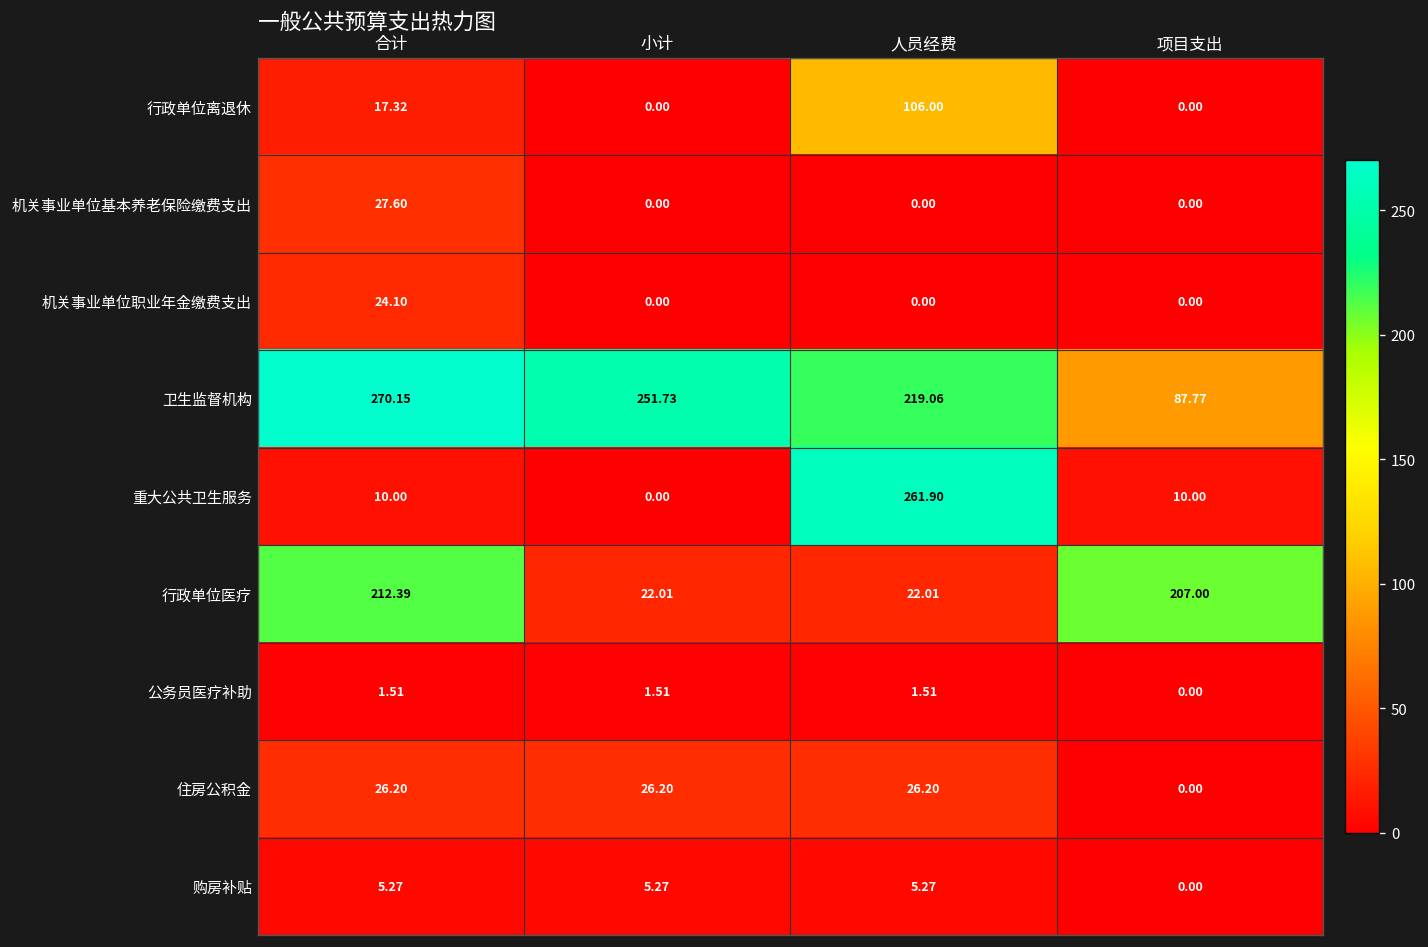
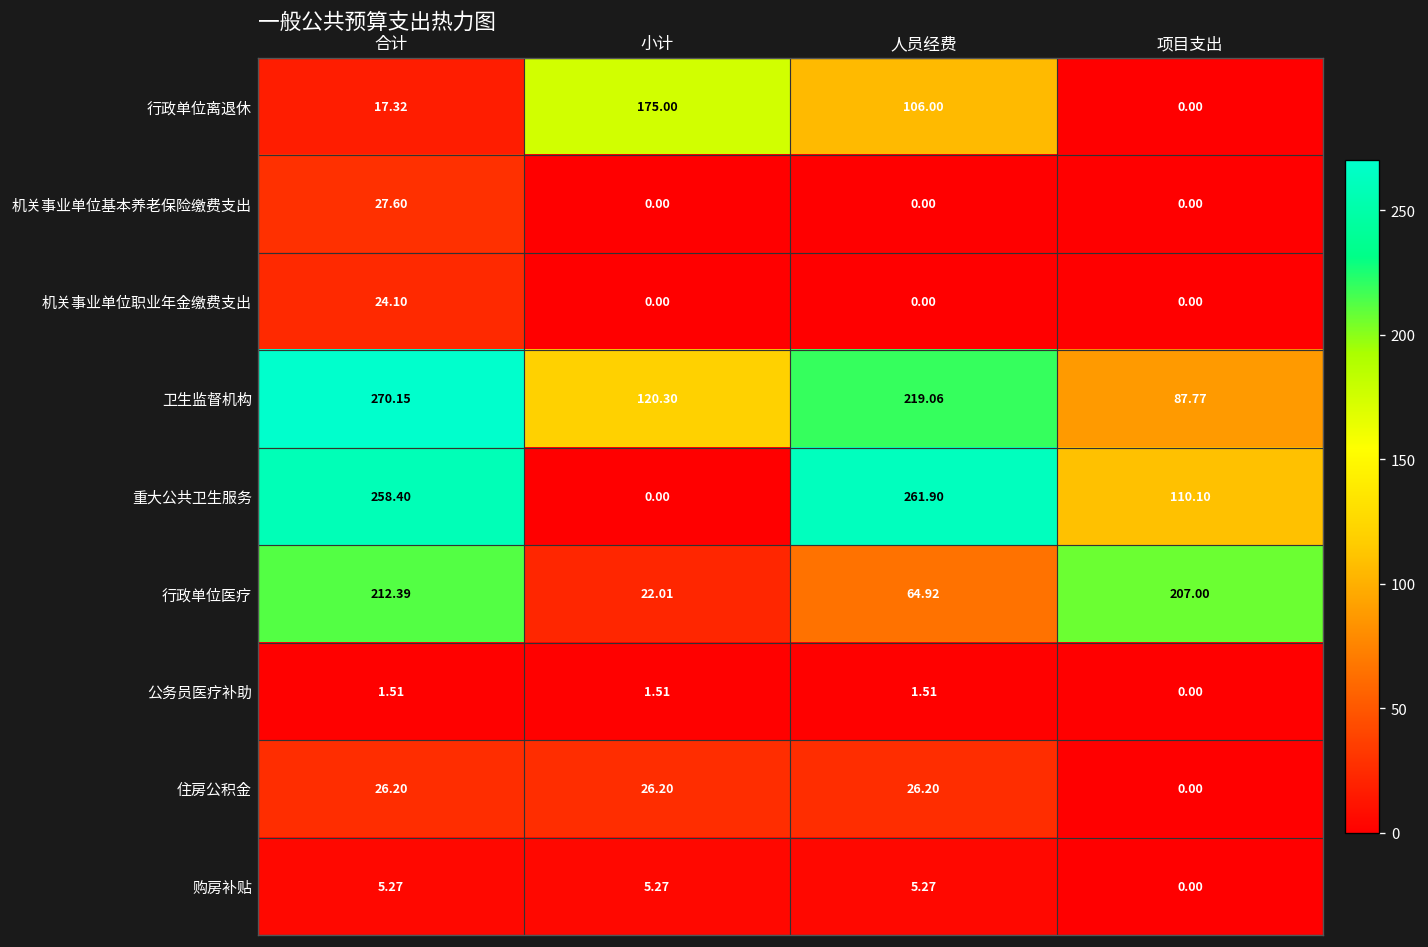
行政单位离退休, 小计: 0.00 -> 175.00
卫生监督机构, 小计: 251.73 -> 120.30
重大公共卫生服务, 合计: 10.00 -> 258.40
重大公共卫生服务, 项目支出: 10.00 -> 110.10
行政单位医疗, 人员经费: 22.01 -> 64.92
